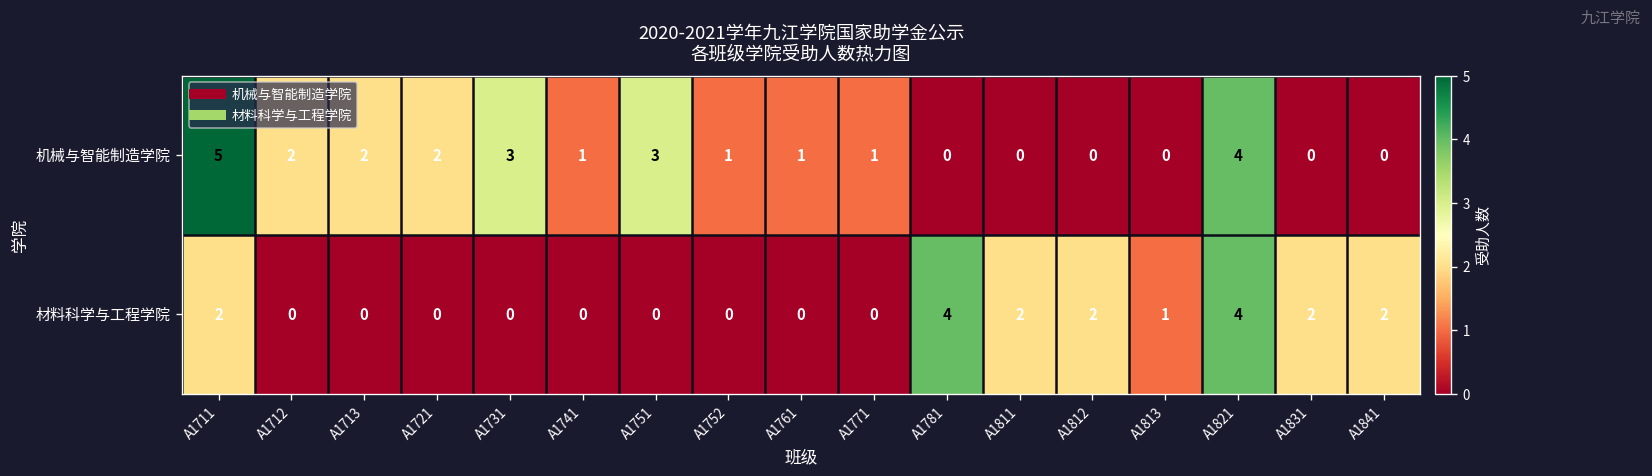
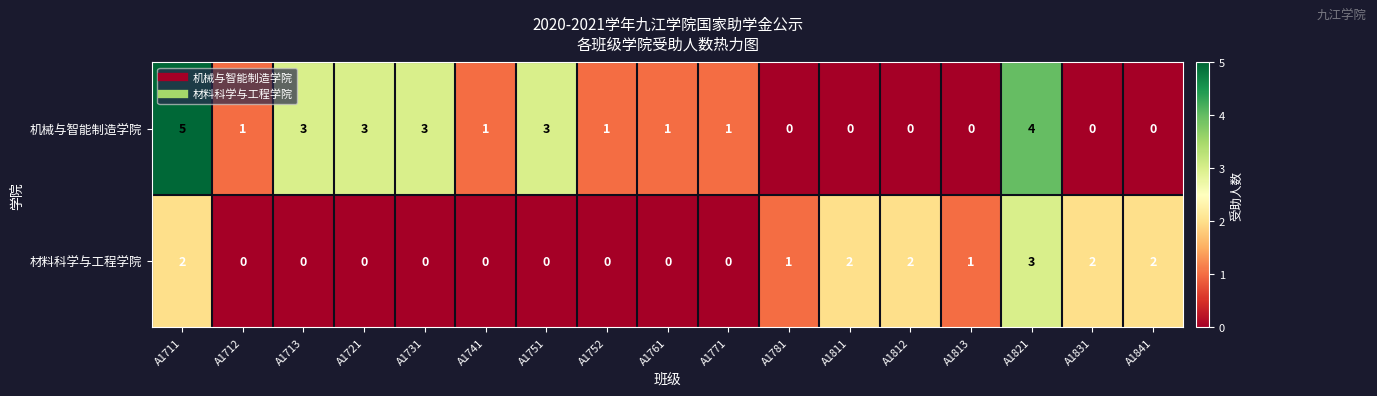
机械与智能制造学院, A1712: 2 -> 1
机械与智能制造学院, A1713: 2 -> 3
机械与智能制造学院, A1721: 2 -> 3
材料科学与工程学院, A1781: 4 -> 1
材料科学与工程学院, A1821: 4 -> 3
